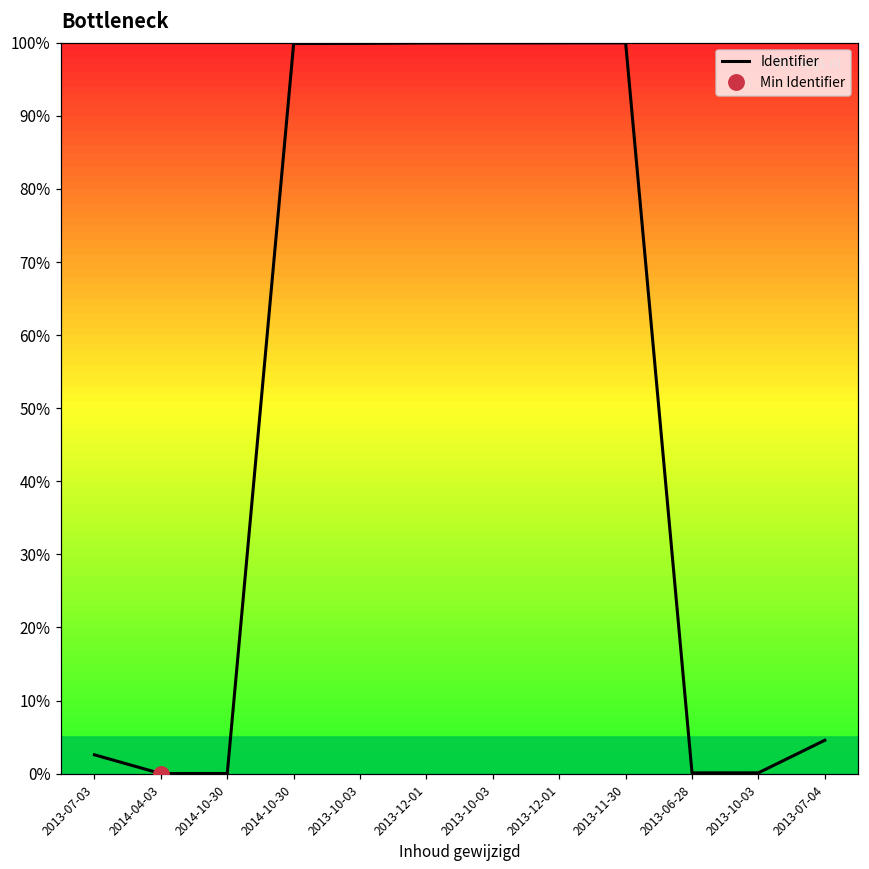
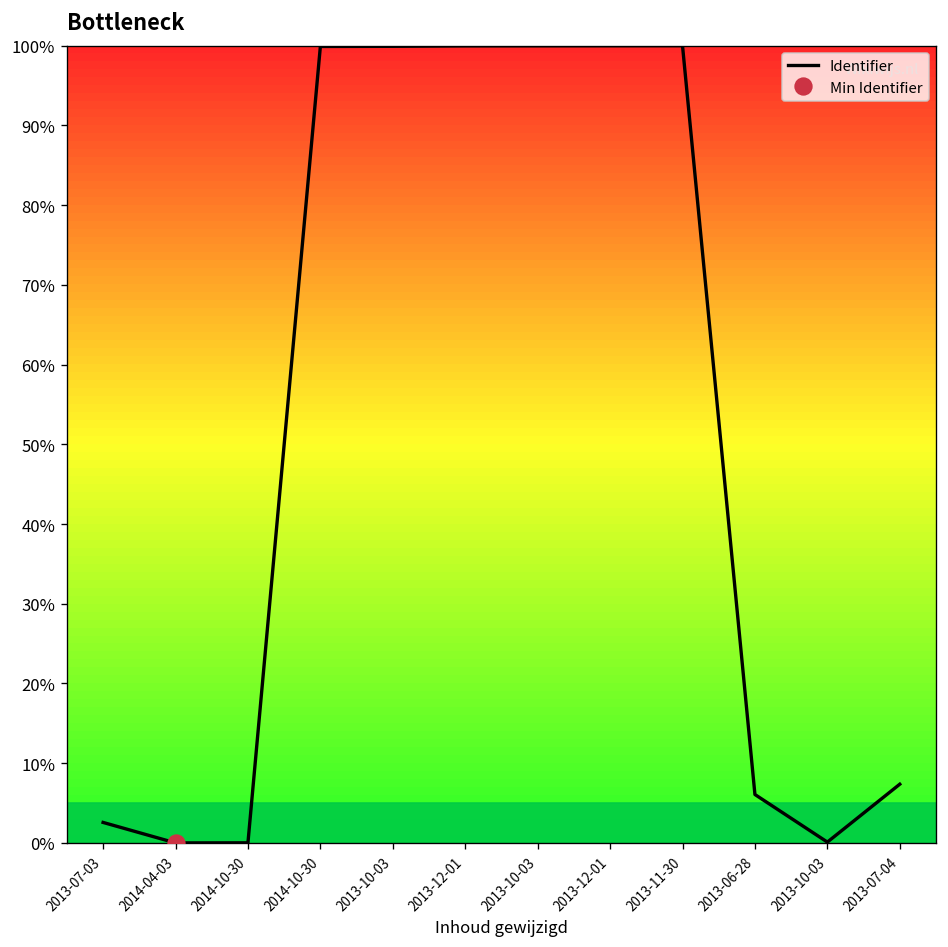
Identifier, 2013-06-28: 0% -> 6%
Identifier, 2013-07-04: 5% -> 7%
